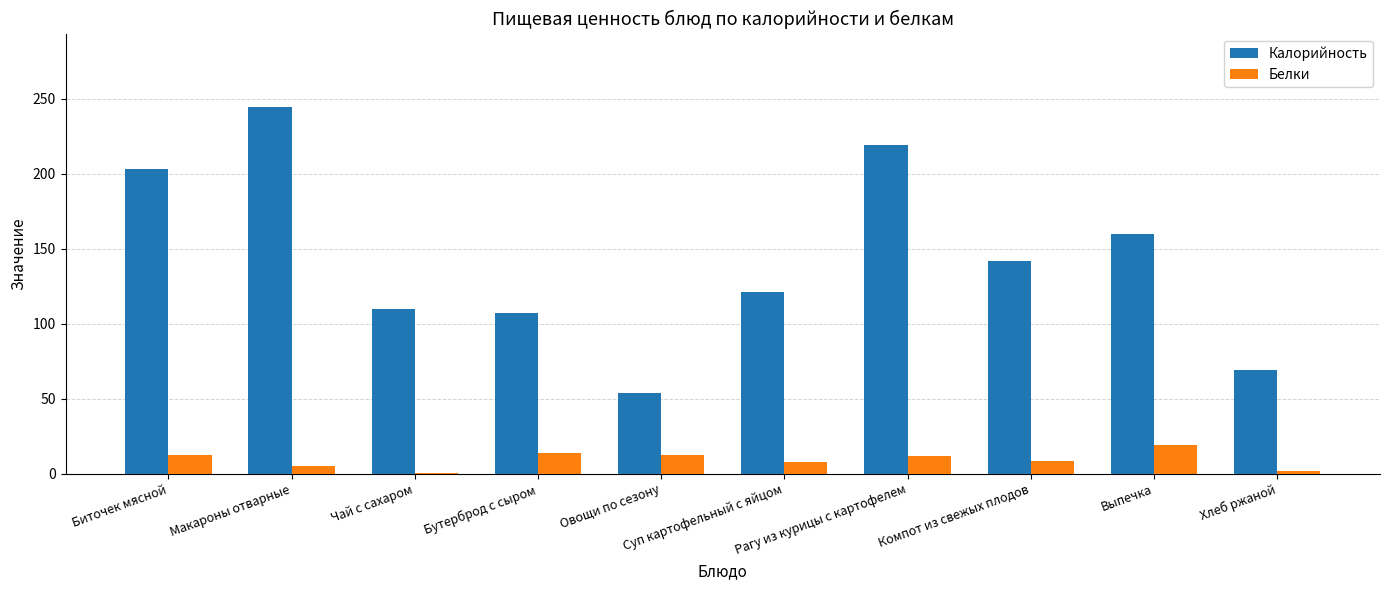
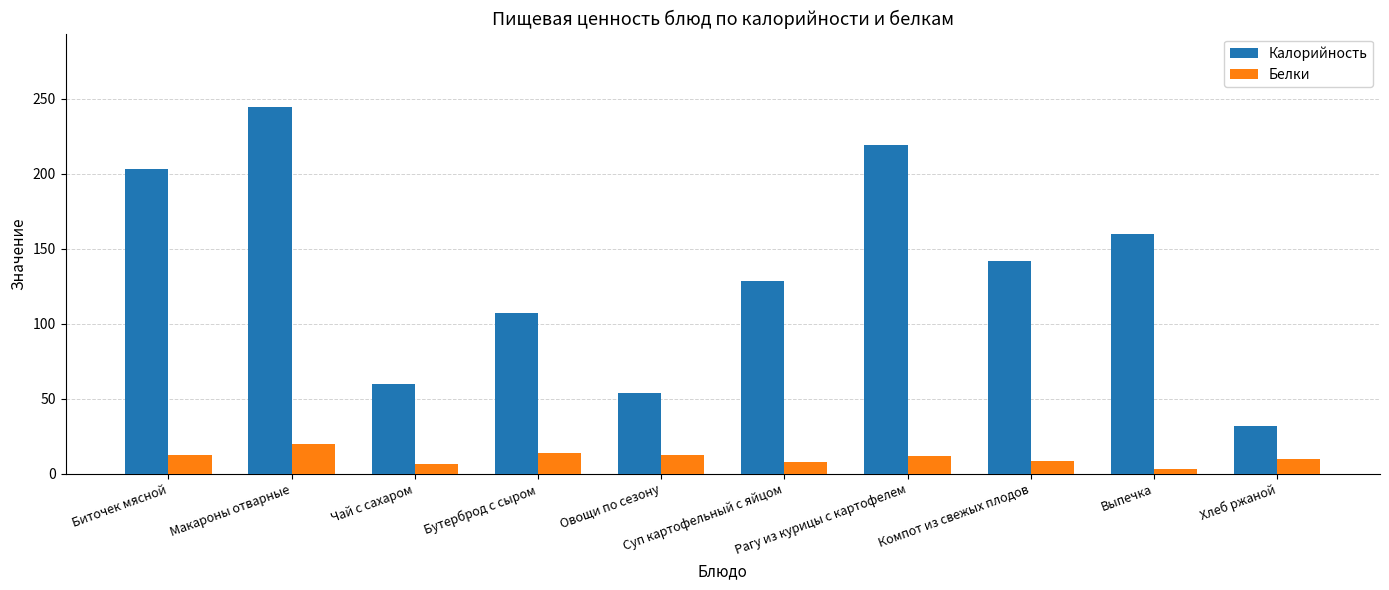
Белки, Макароны отварные: 5 -> 20
Калорийность, Чай с сахаром: 110 -> 60
Белки, Чай с сахаром: 0 -> 7
Калорийность, Суп картофельный с яйцом: 121 -> 129
Белки, Выпечка: 19 -> 3
Калорийность, Хлеб ржаной: 69 -> 32
Белки, Хлеб ржаной: 2 -> 10
